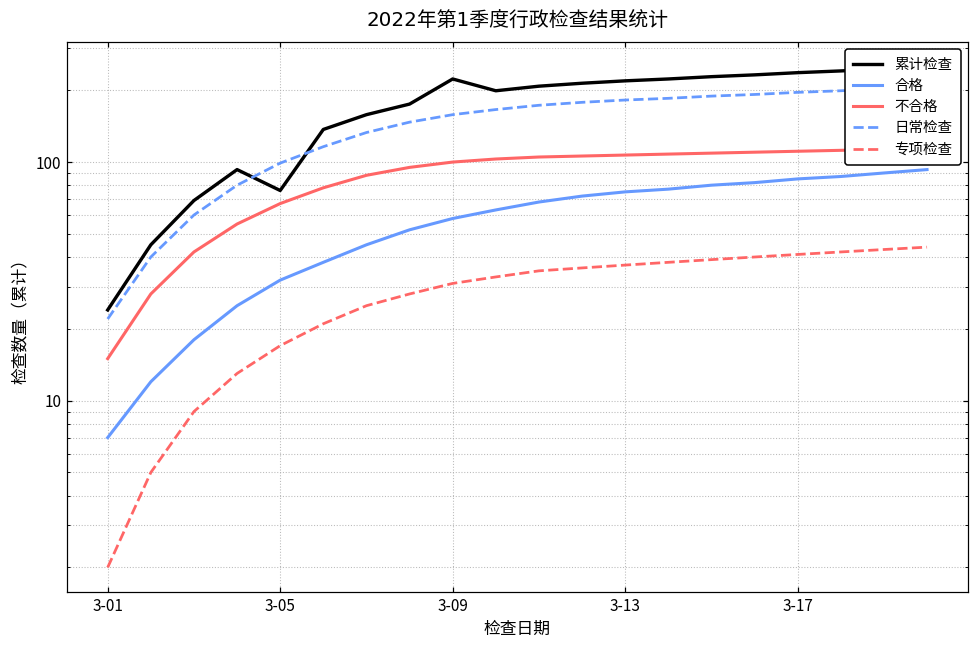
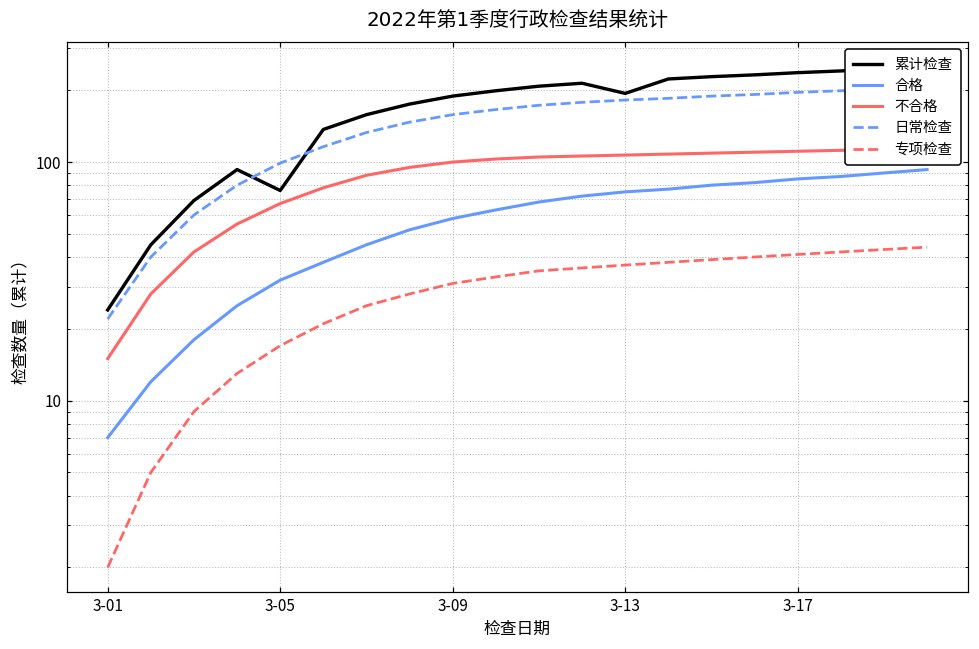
累计检查, 3-09: 220 -> 190
累计检查, 3-13: 220 -> 190
